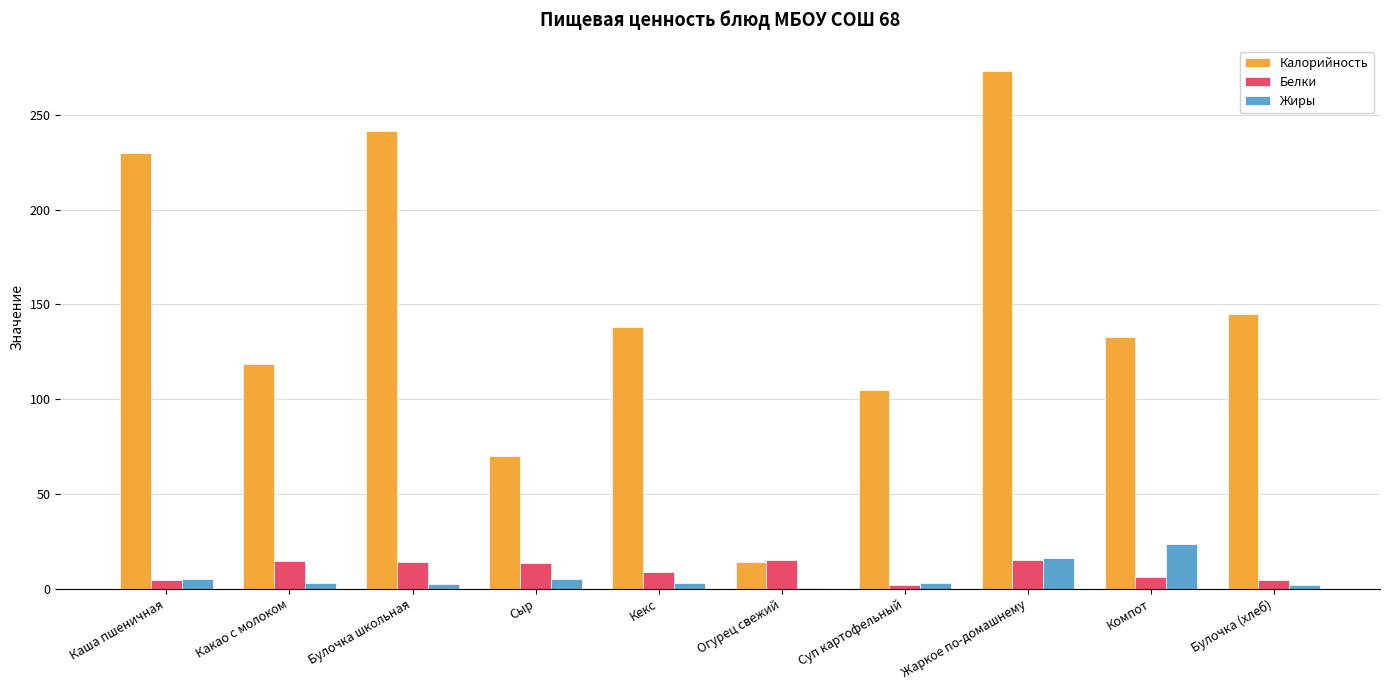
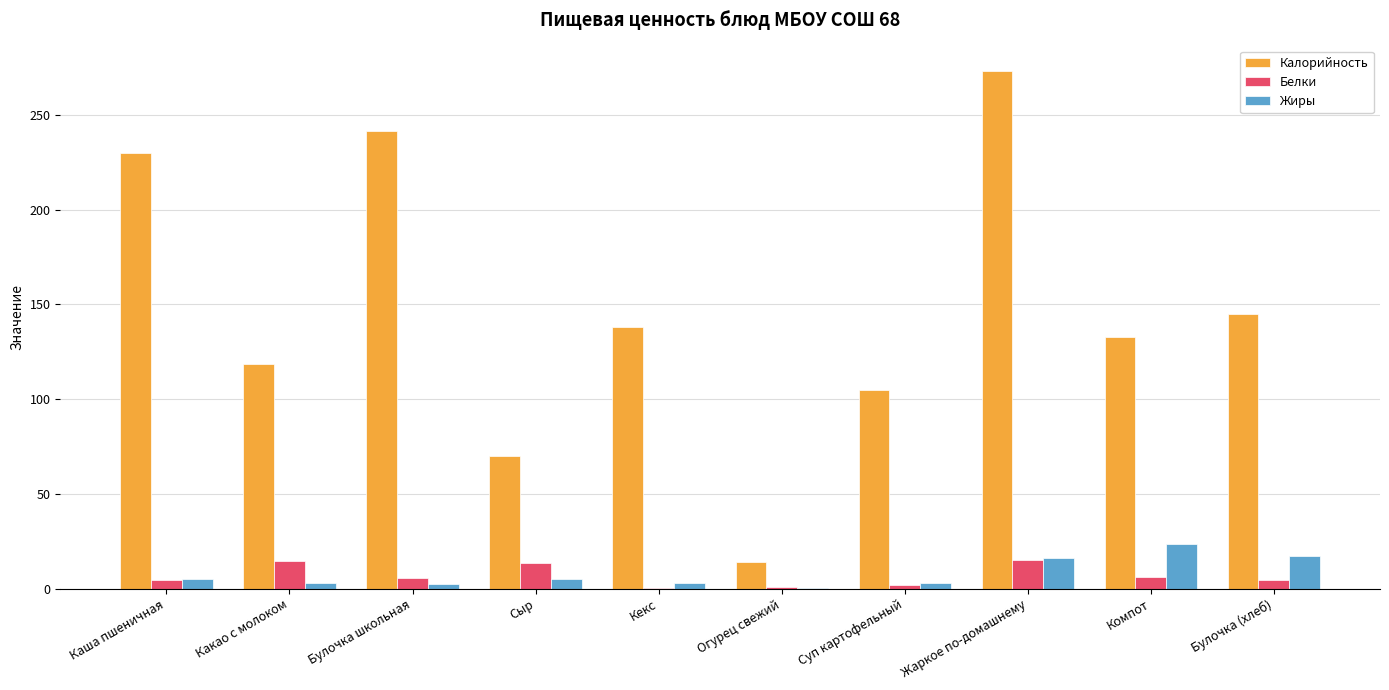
Белки, Булочка школьная: 14 -> 6
Белки, Кекс: 9 -> 0
Белки, Огурец свежий: 15 -> 1
Жиры, Булочка (хлеб): 2 -> 17
